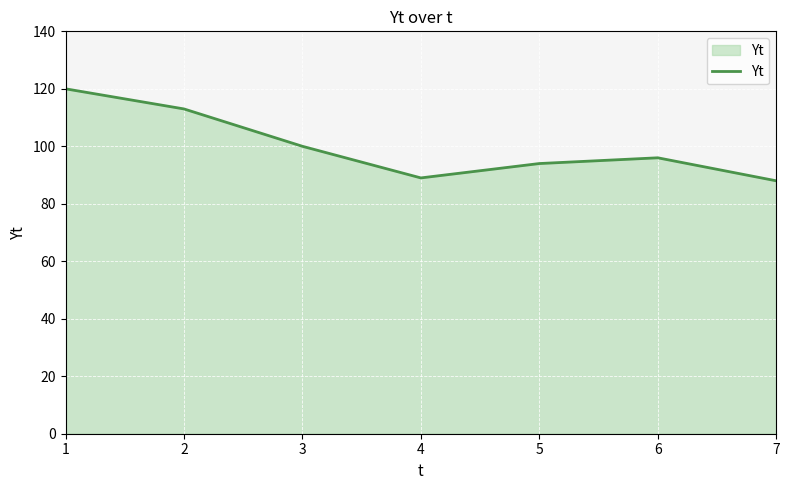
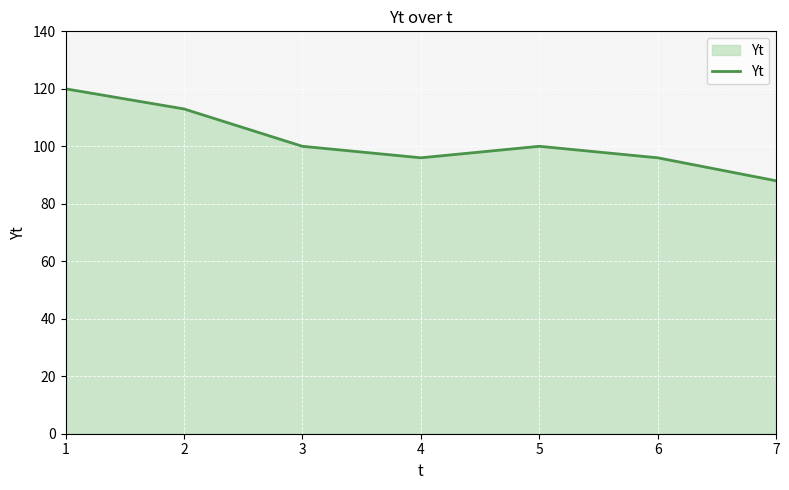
4: 89 -> 96
5: 94 -> 100
